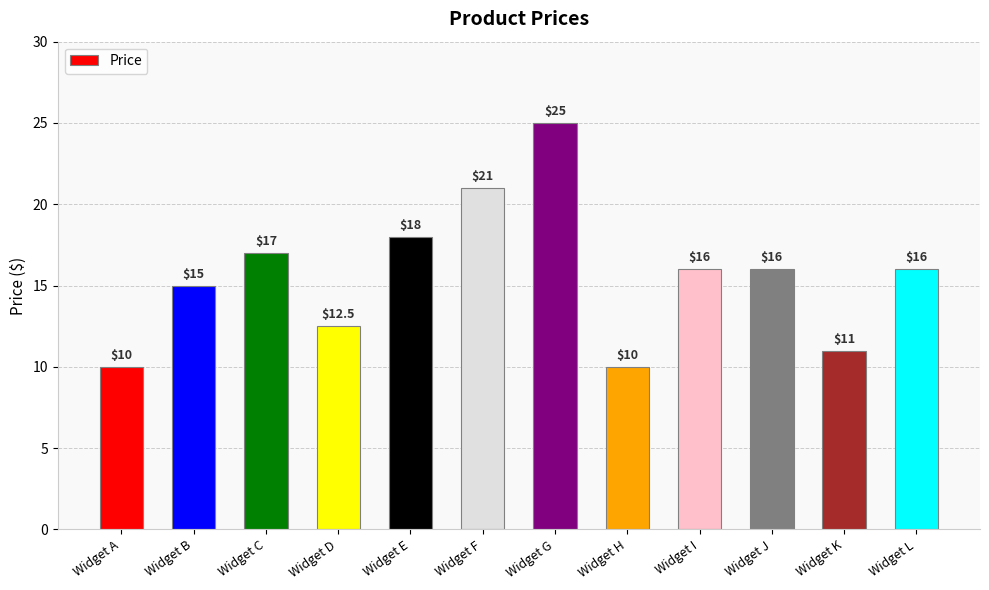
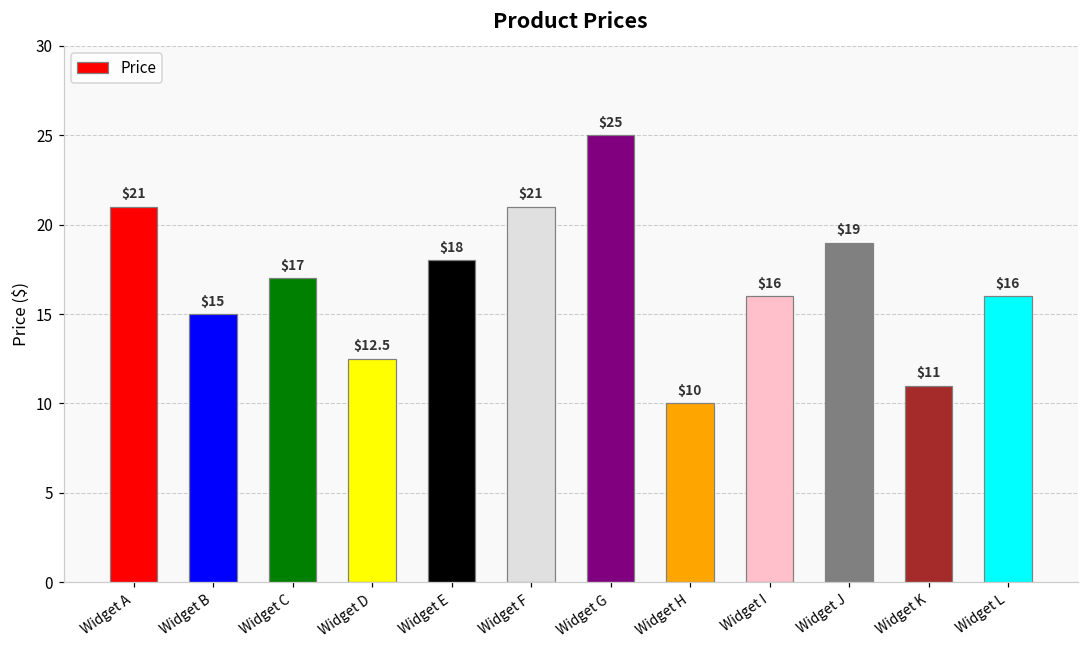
Widget A: $10 -> $21
Widget J: $16 -> $19
